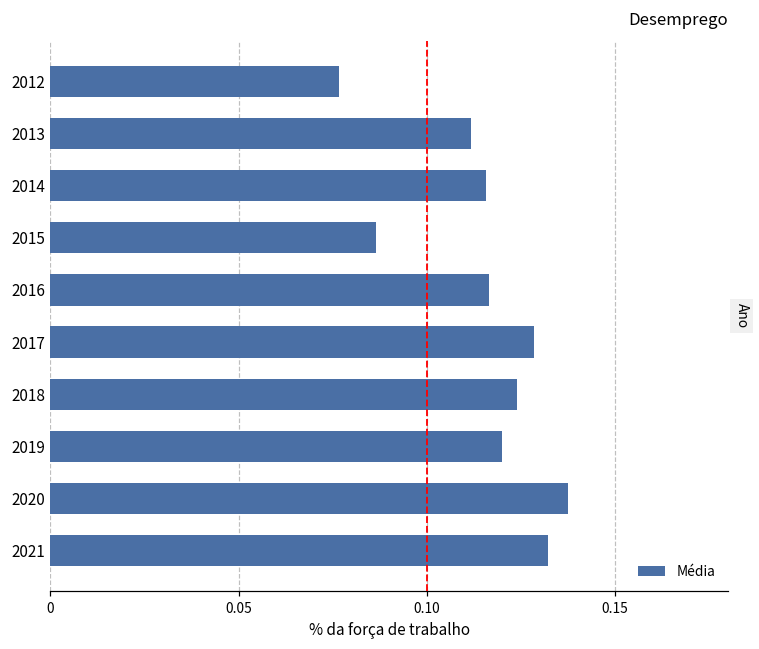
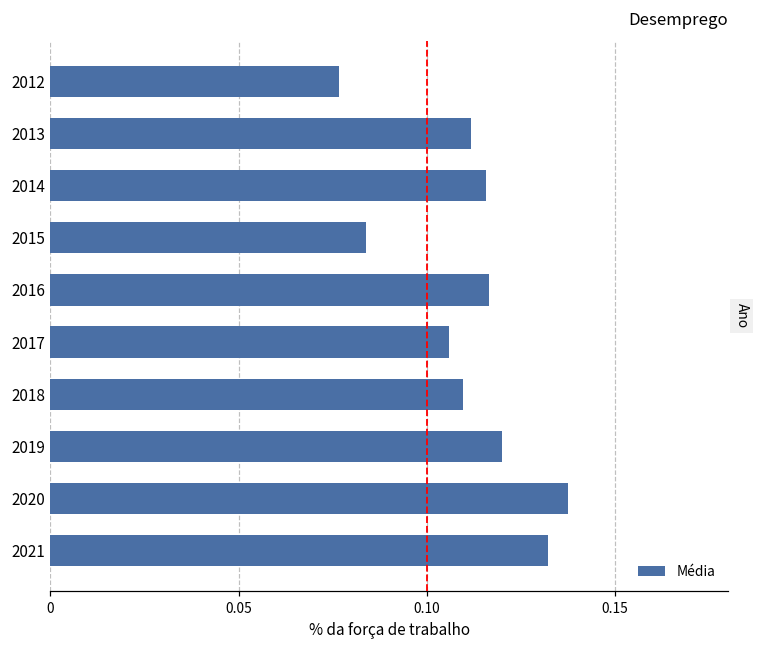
2015: 0.086 -> 0.084
2017: 0.128 -> 0.106
2018: 0.124 -> 0.110
